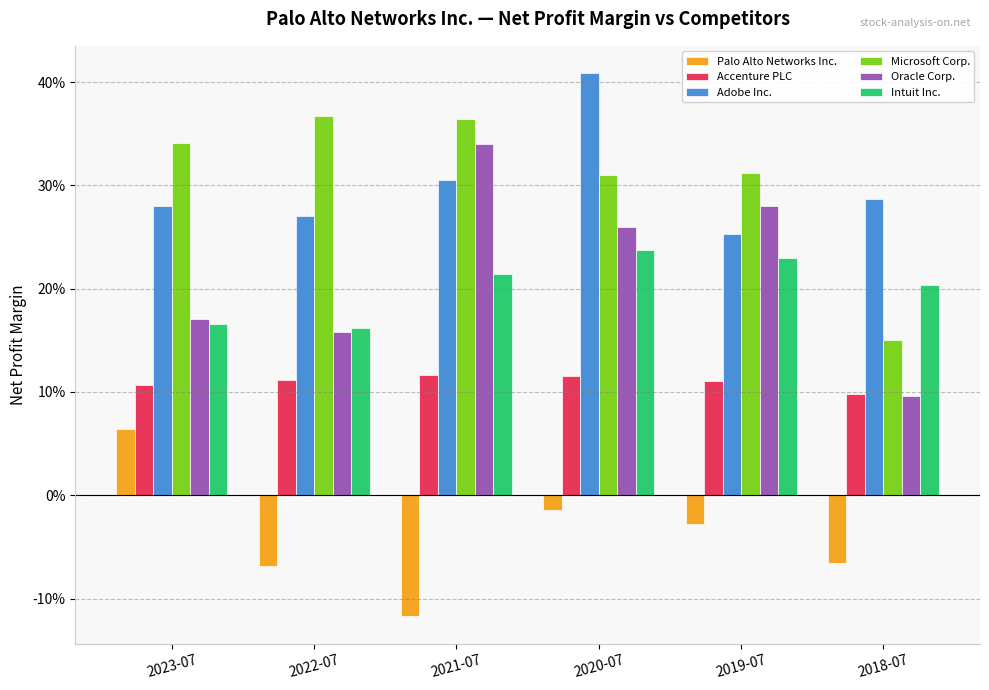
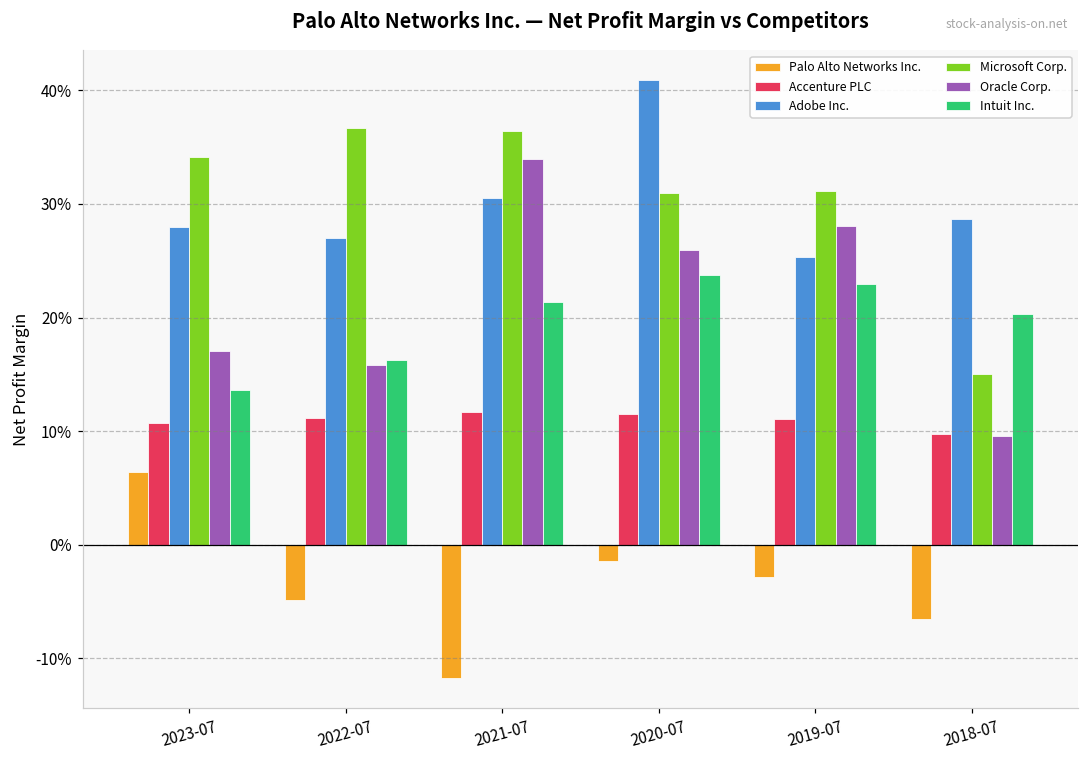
Intuit Inc., 2023-07: 16.6% -> 13.6%
Palo Alto Networks Inc., 2022-07: -6.8% -> -4.9%
